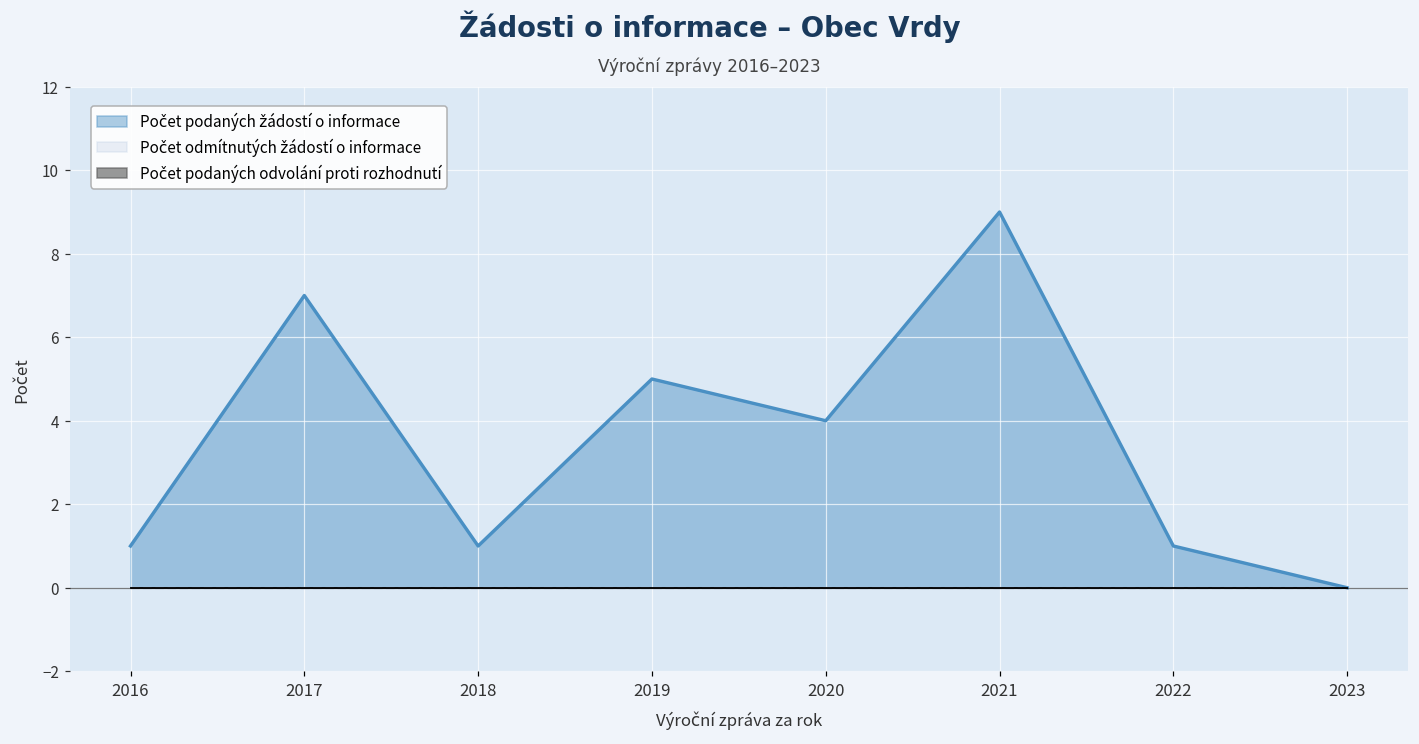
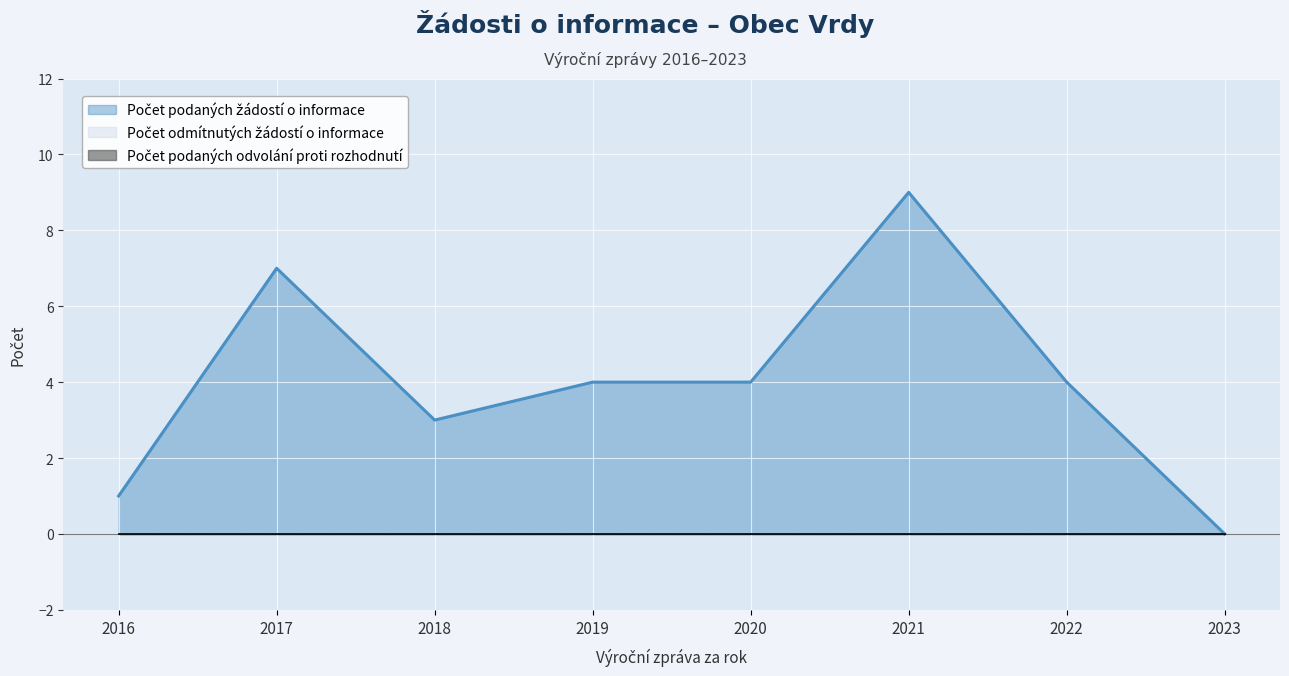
Počet podaných žádostí o informace, 2018: 1 -> 3
Počet podaných žádostí o informace, 2019: 5 -> 4
Počet podaných žádostí o informace, 2022: 1 -> 4
